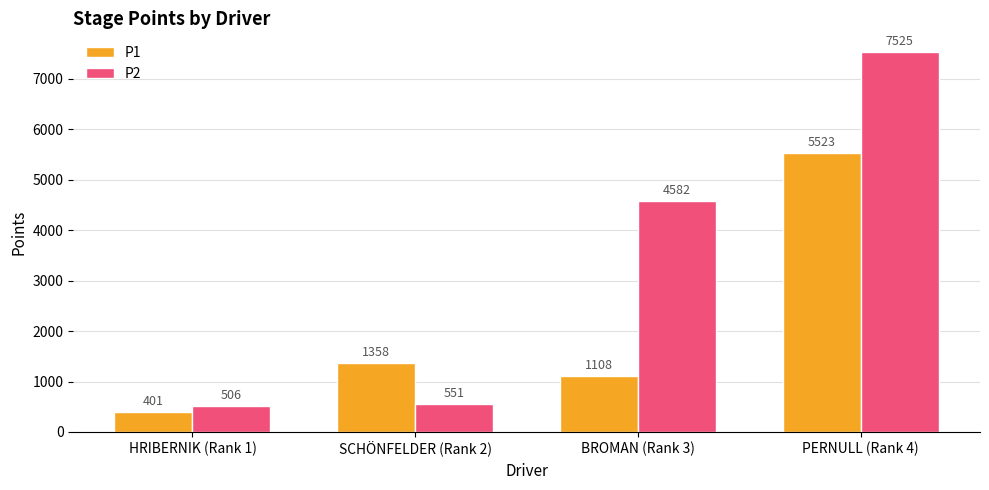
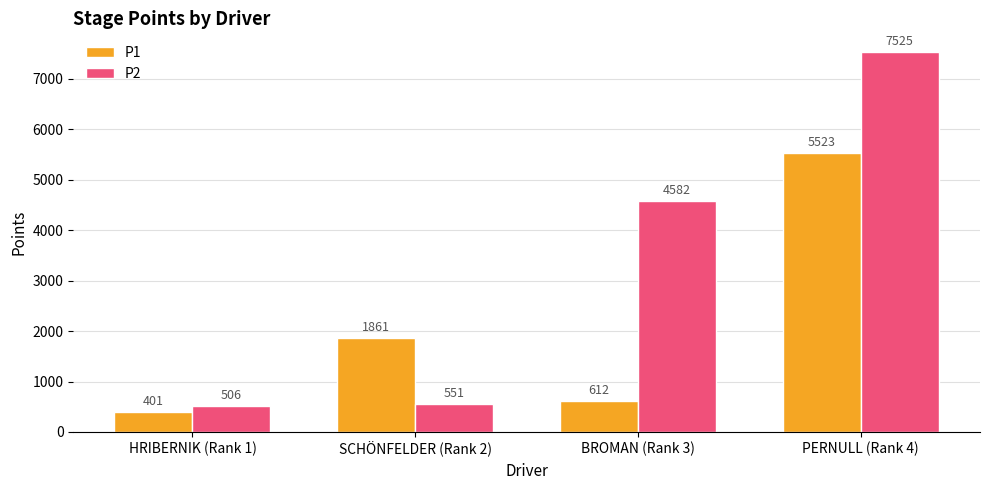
P1, SCHÖNFELDER (Rank 2): 1358 -> 1861
P1, BROMAN (Rank 3): 1108 -> 612
